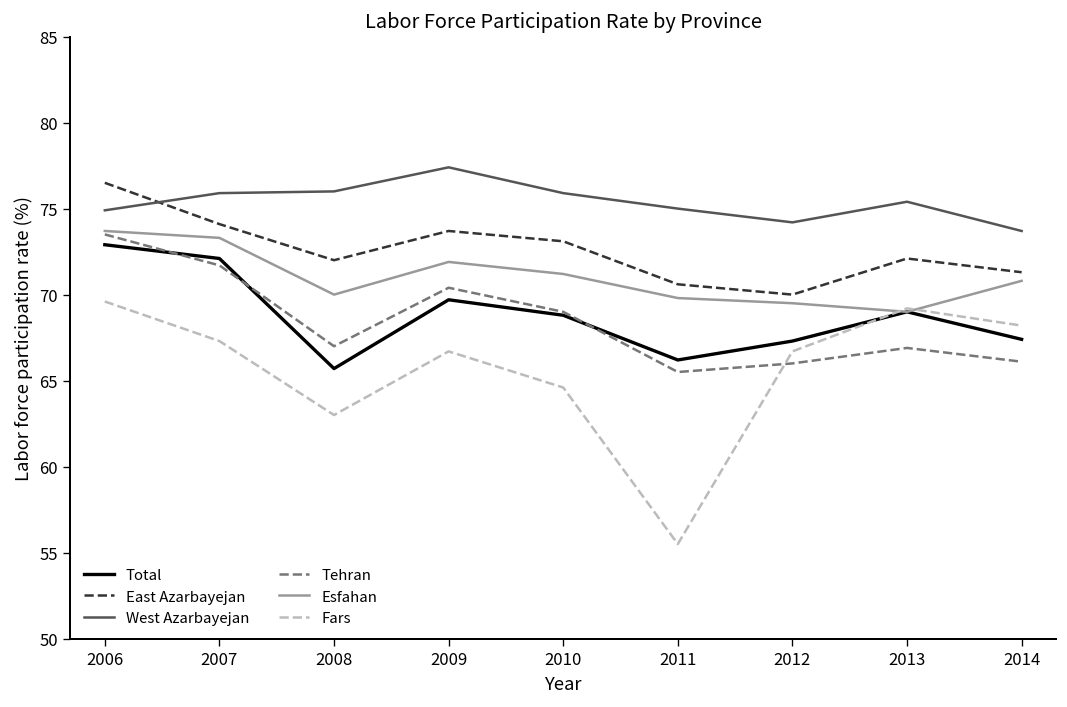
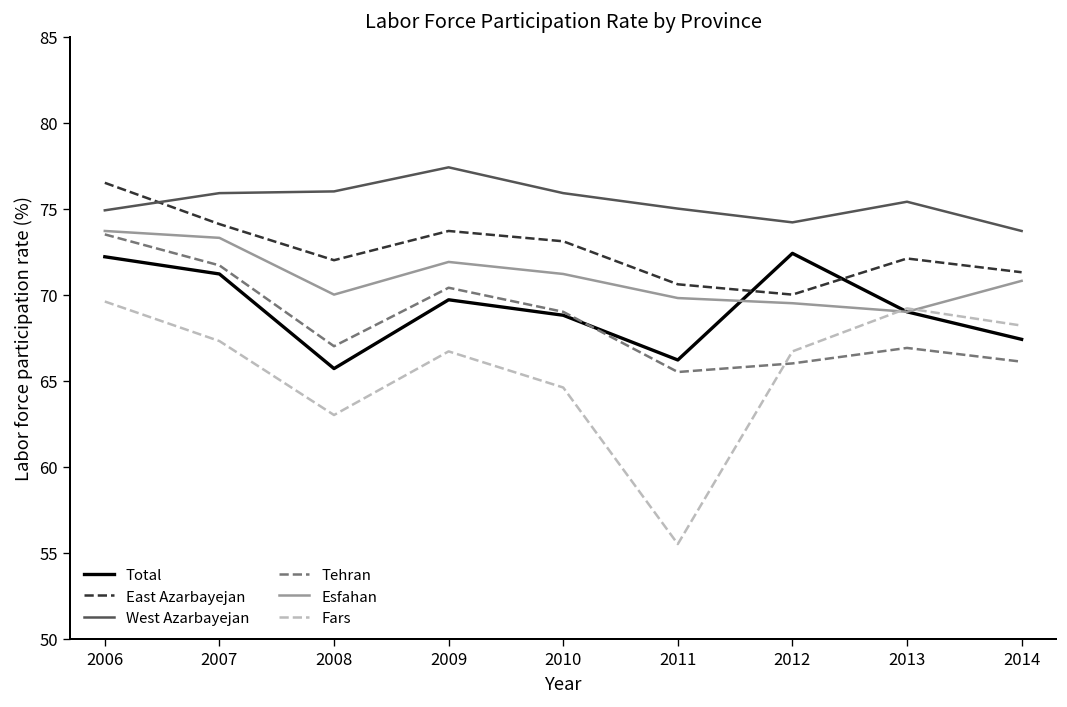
Total, 2006: 72.9 -> 72.2
Total, 2007: 72.1 -> 71.2
Total, 2012: 67.3 -> 72.4
